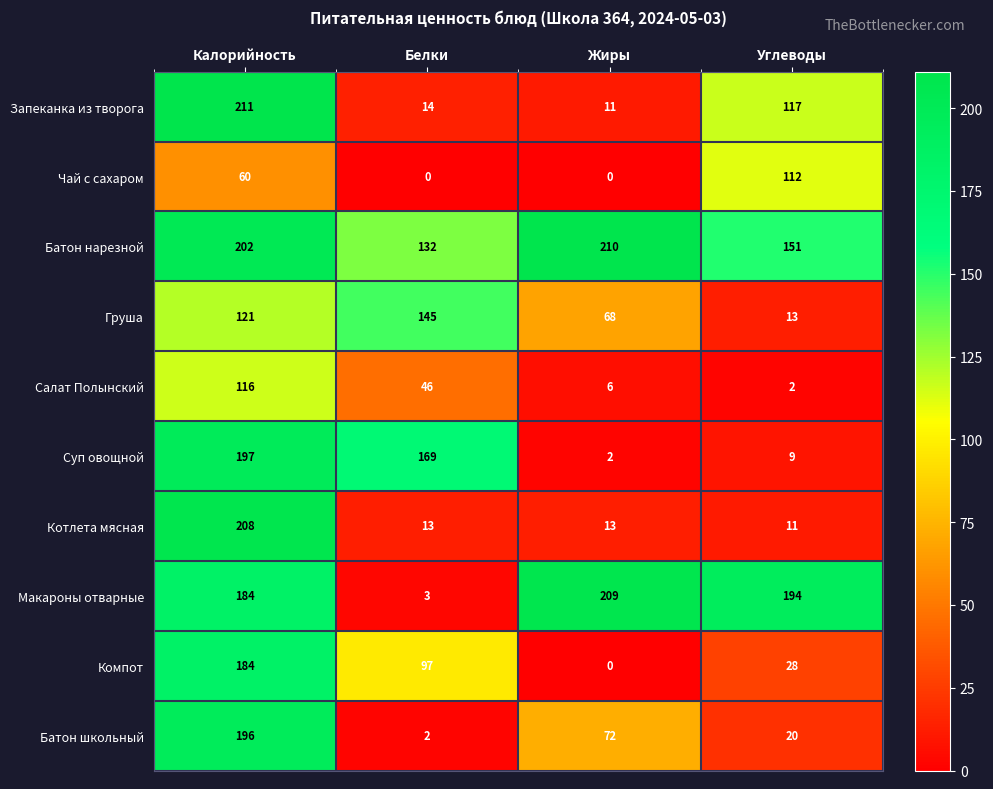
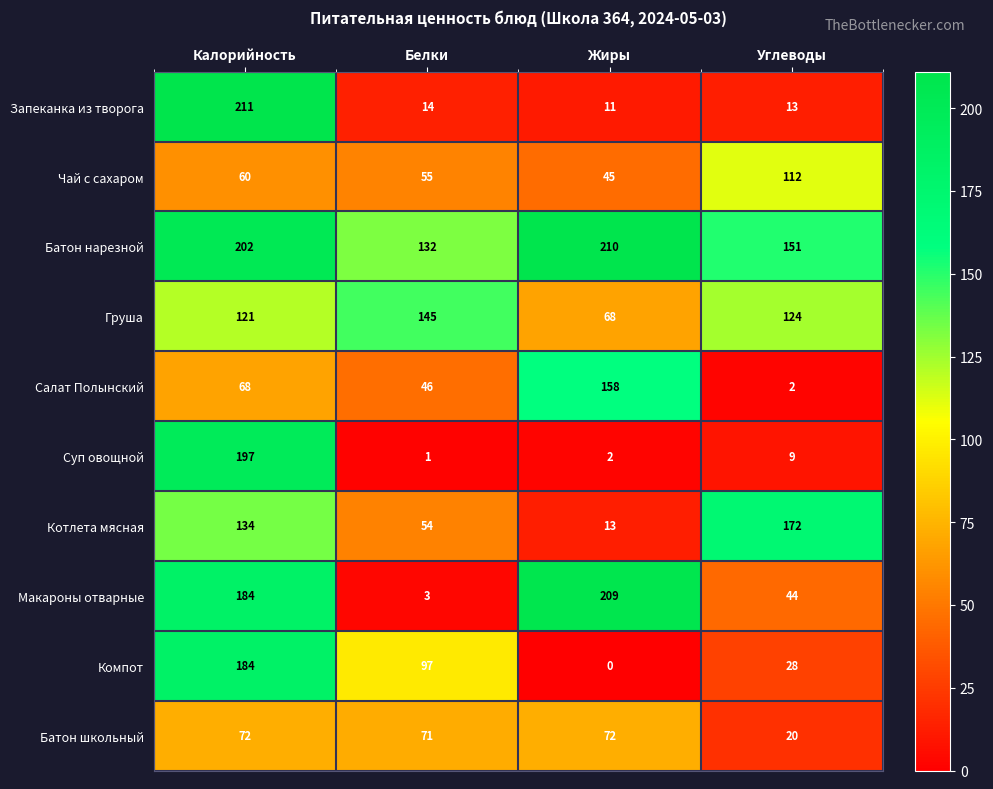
Запеканка из творога, Углеводы: 117 -> 13
Чай с сахаром, Белки: 0 -> 55
Чай с сахаром, Жиры: 0 -> 45
Груша, Углеводы: 13 -> 124
Салат Полынский, Калорийность: 116 -> 68
Салат Полынский, Жиры: 6 -> 158
Суп овощной, Белки: 169 -> 1
Котлета мясная, Калорийность: 208 -> 134
Котлета мясная, Белки: 13 -> 54
Котлета мясная, Углеводы: 11 -> 172
Макароны отварные, Углеводы: 194 -> 44
Батон школьный, Калорийность: 196 -> 72
Батон школьный, Белки: 2 -> 71
